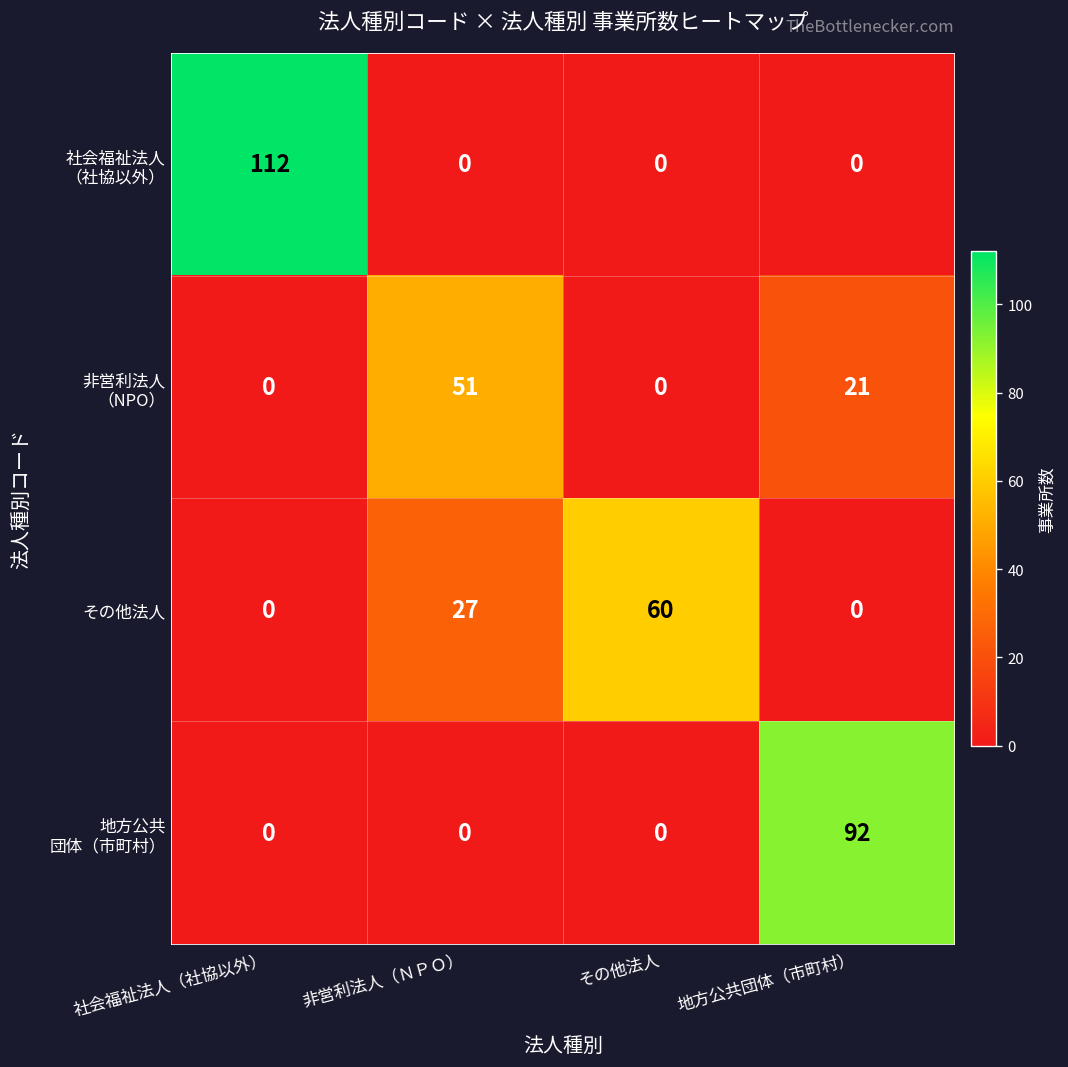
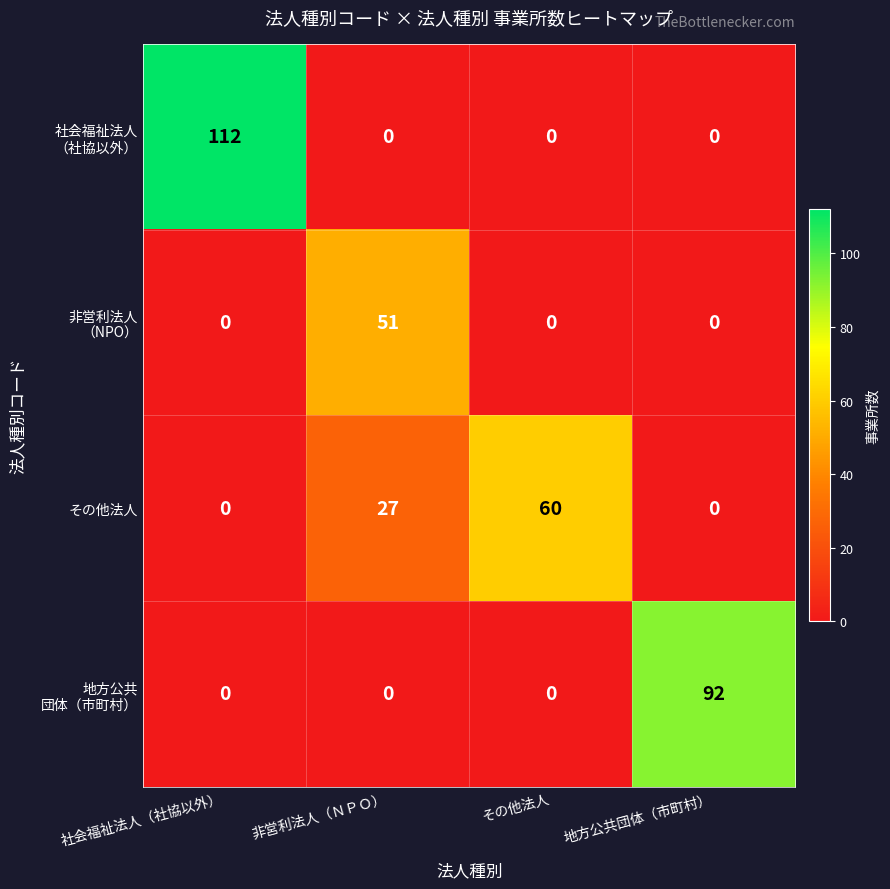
非営利法人 （NPO）, 地方公共団体（市町村）: 21 -> 0
